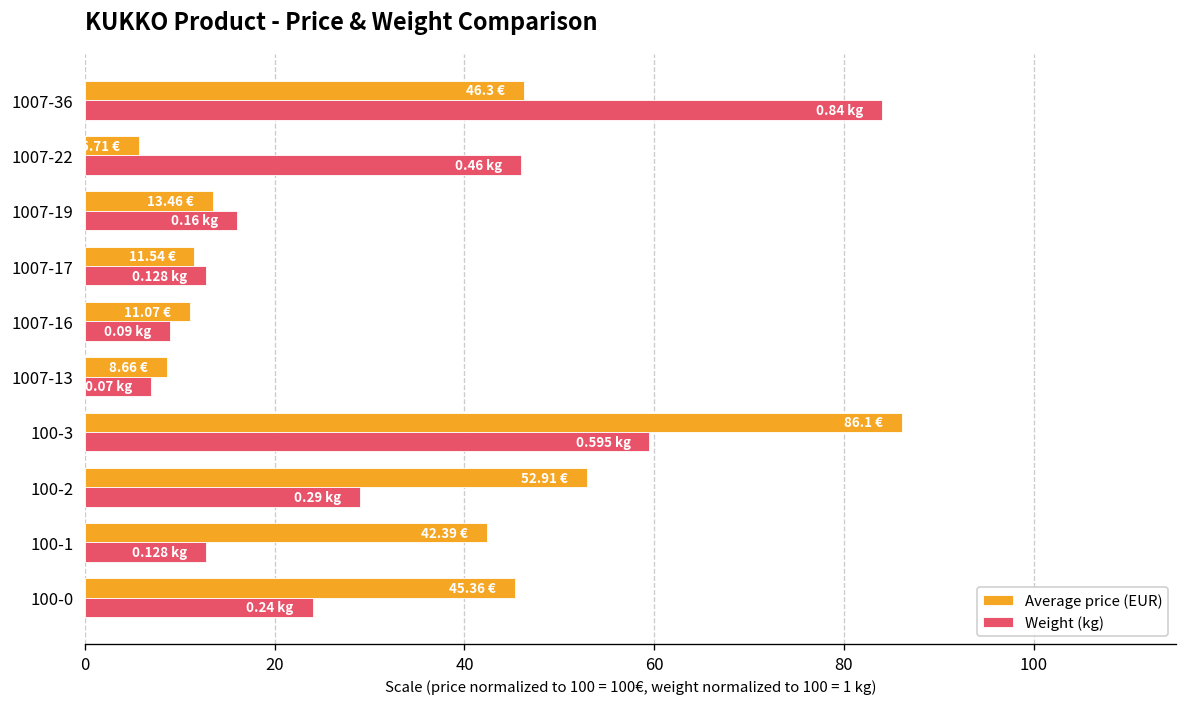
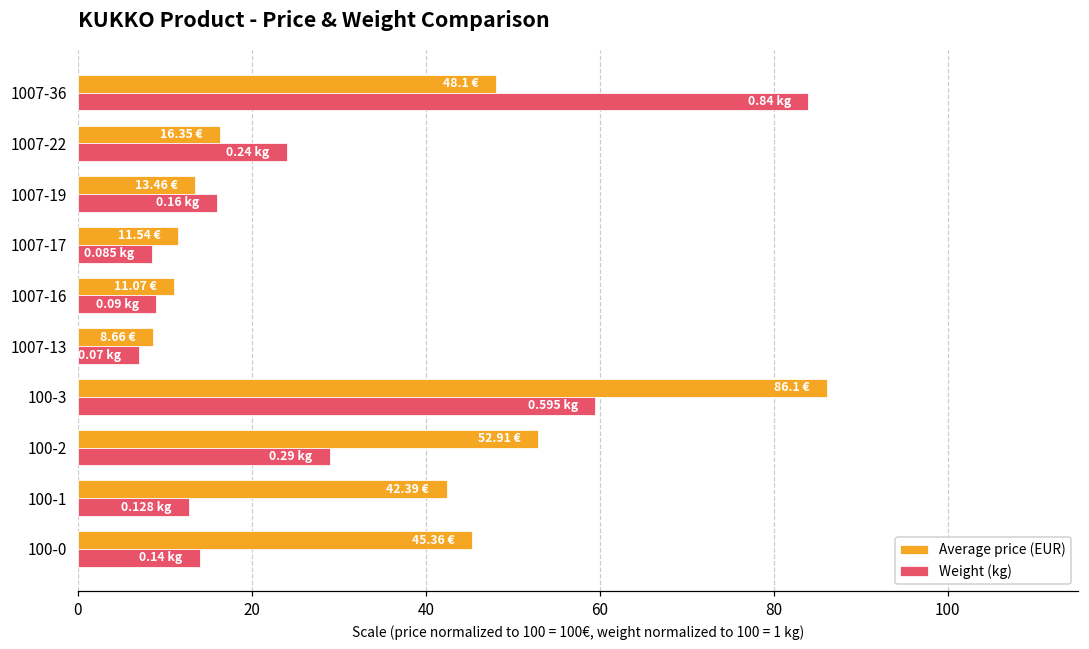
Average price (EUR), 1007-36: 46.3 -> 48.1
Average price (EUR), 1007-22: 5.71 -> 16.35
Weight (kg), 1007-22: 0.46 -> 0.24
Weight (kg), 1007-17: 0.128 -> 0.085
Weight (kg), 100-0: 0.24 -> 0.14
